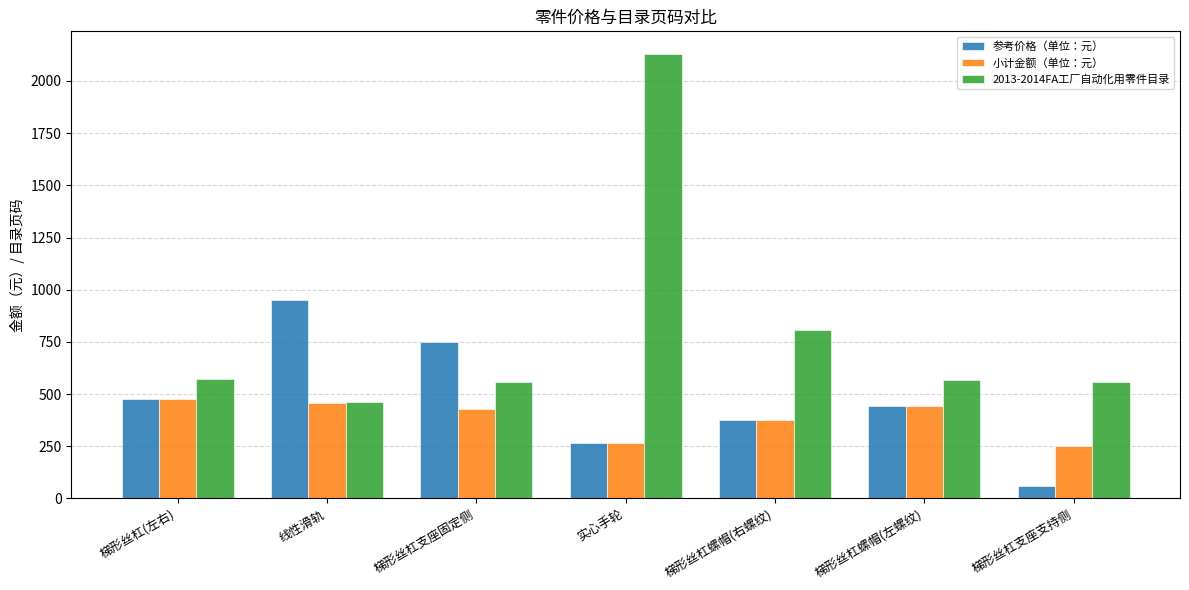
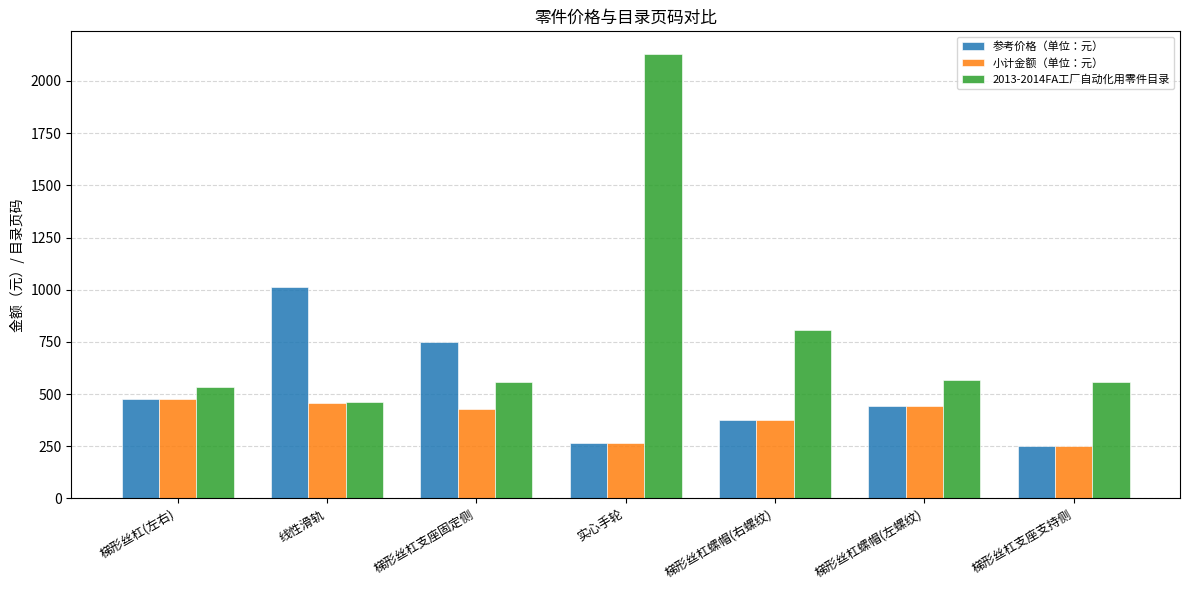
2013-2014FA工厂自动化用零件目录, 梯形丝杠(左右): 570 -> 530
参考价格（单位：元）, 线性滑轨: 950 -> 1010
参考价格（单位：元）, 梯形丝杠支座支持侧: 60 -> 250
